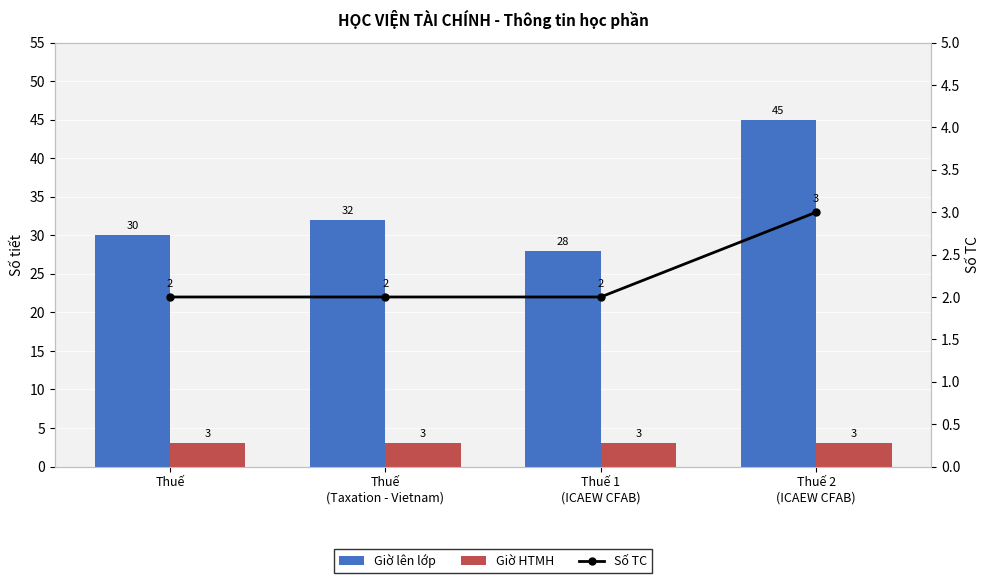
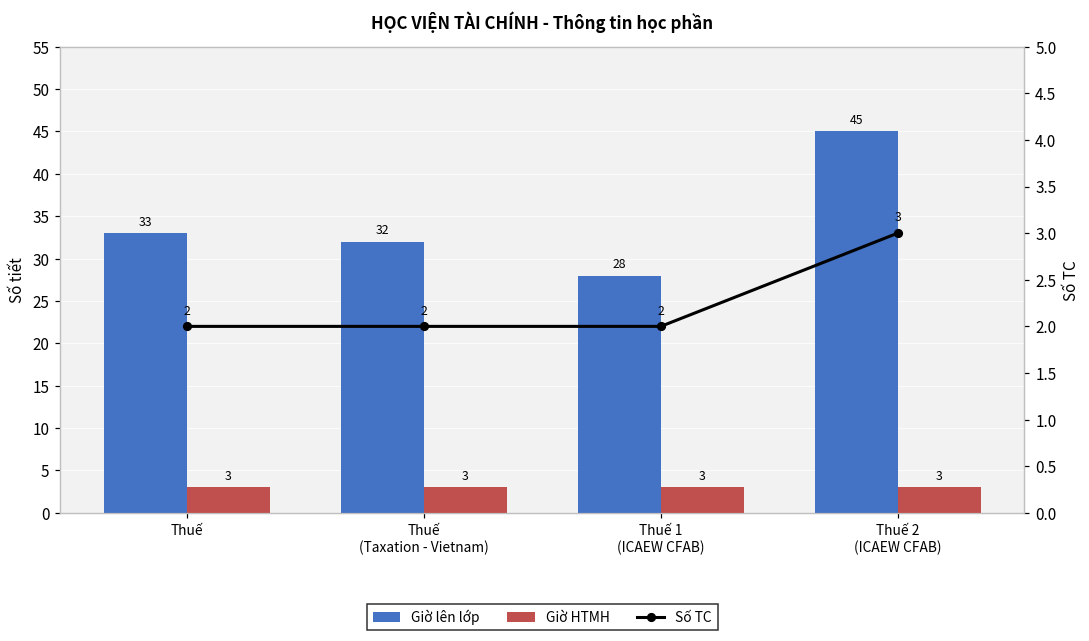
Giờ lên lớp, Thuế: 30 -> 33
